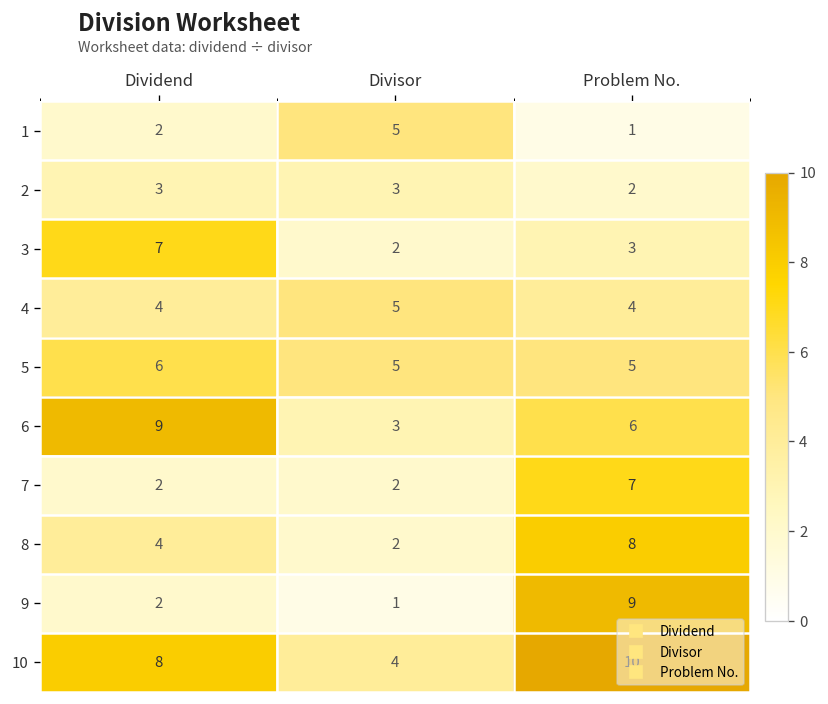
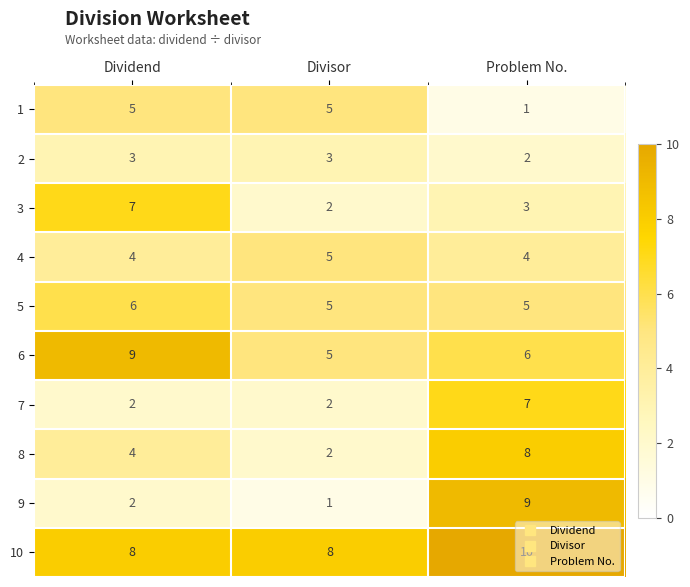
1, Dividend: 2 -> 5
6, Divisor: 3 -> 5
10, Divisor: 4 -> 8
